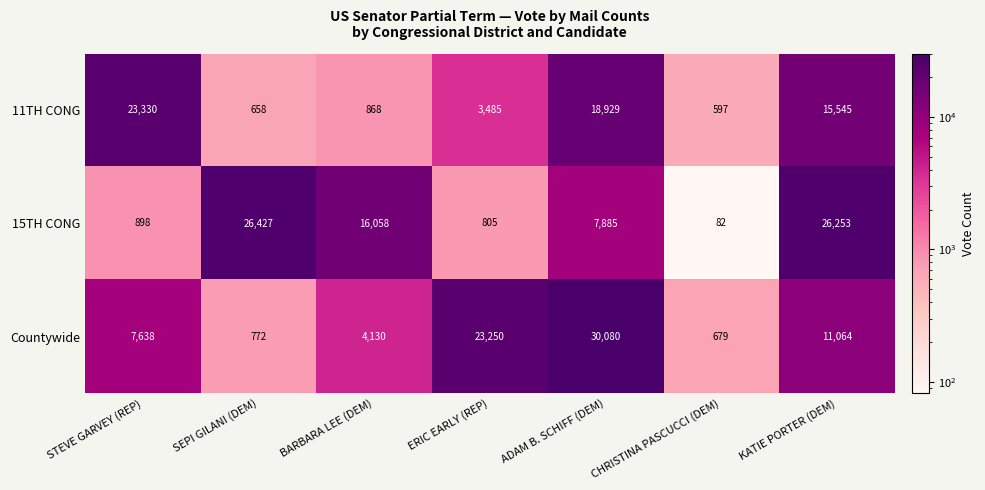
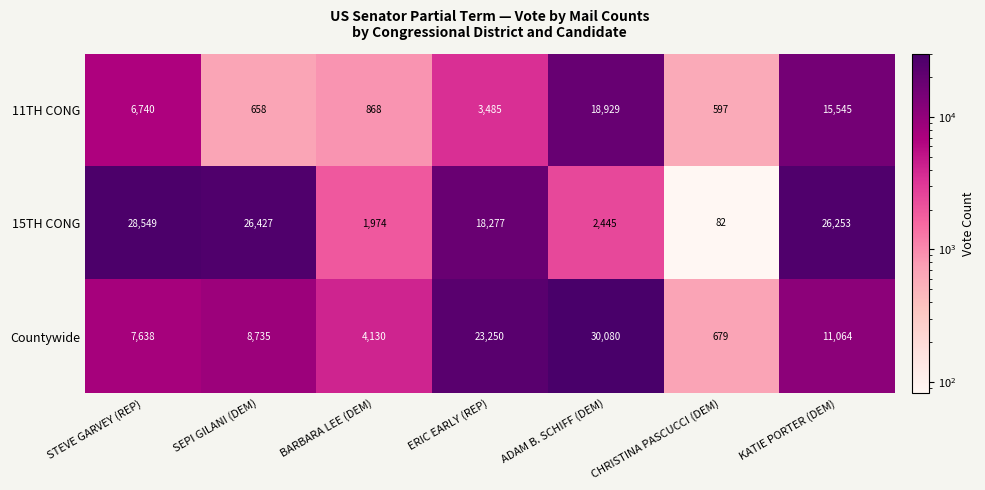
11TH CONG, STEVE GARVEY (REP): 23,330 -> 6,740
15TH CONG, STEVE GARVEY (REP): 898 -> 28,549
15TH CONG, BARBARA LEE (DEM): 16,058 -> 1,974
15TH CONG, ERIC EARLY (REP): 805 -> 18,277
15TH CONG, ADAM B. SCHIFF (DEM): 7,885 -> 2,445
Countywide, SEPI GILANI (DEM): 772 -> 8,735
